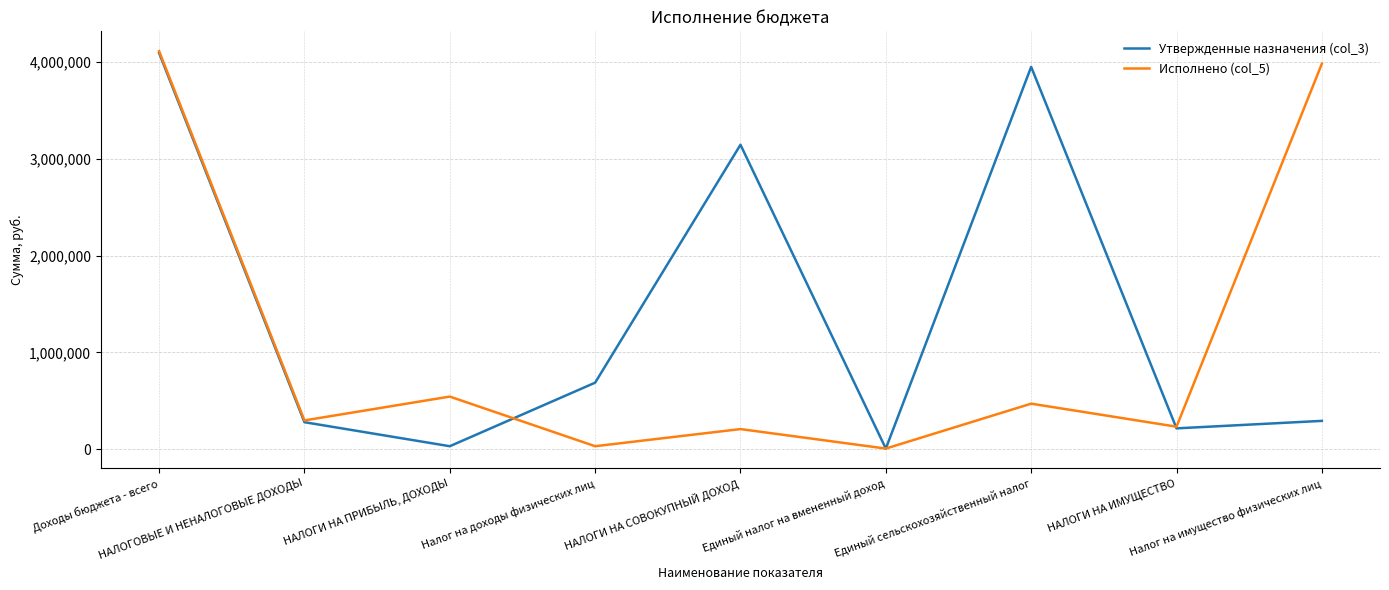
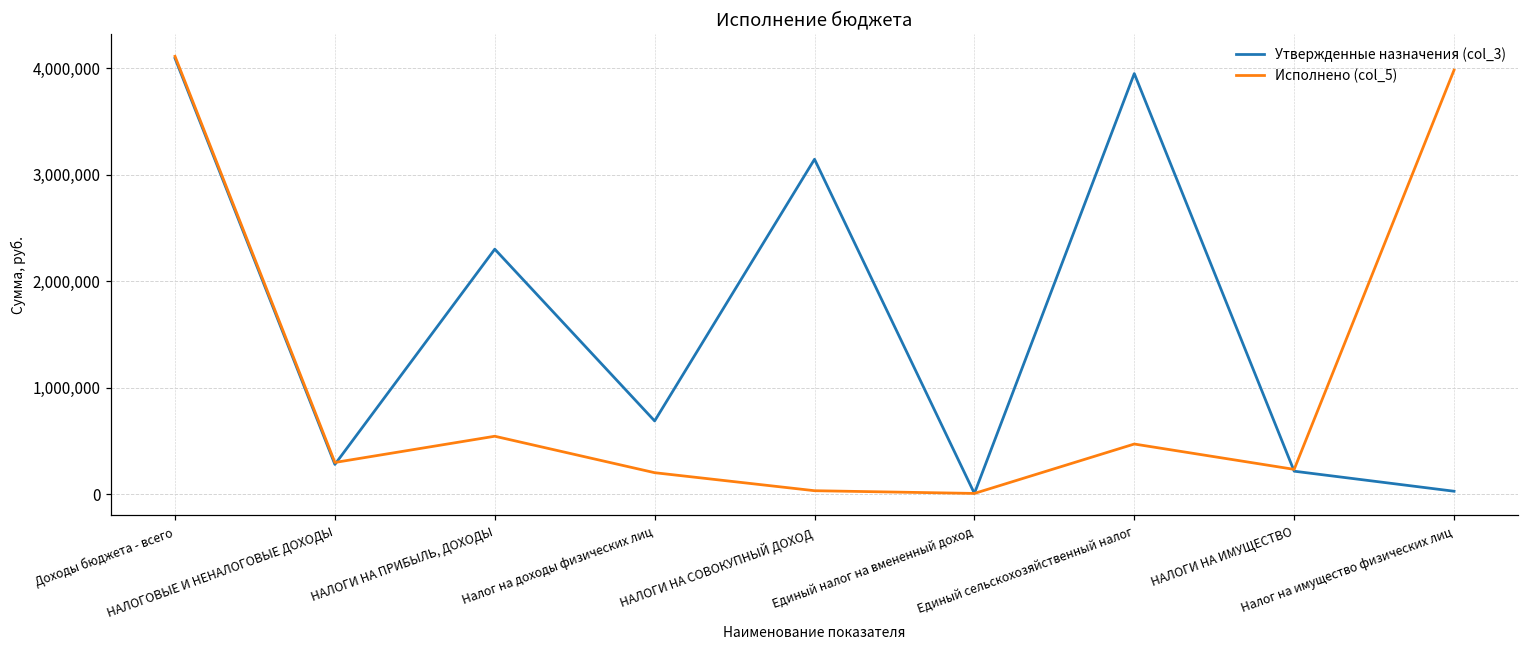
Утвержденные назначения (col_3), НАЛОГИ НА ПРИБЫЛЬ, ДОХОДЫ: 0 -> 2,300,000
Исполнено (col_5), Налог на доходы физических лиц: 0 -> 200,000
Исполнено (col_5), НАЛОГИ НА СОВОКУПНЫЙ ДОХОД: 200,000 -> 0
Утвержденные назначения (col_3), Налог на имущество физических лиц: 300,000 -> 0
